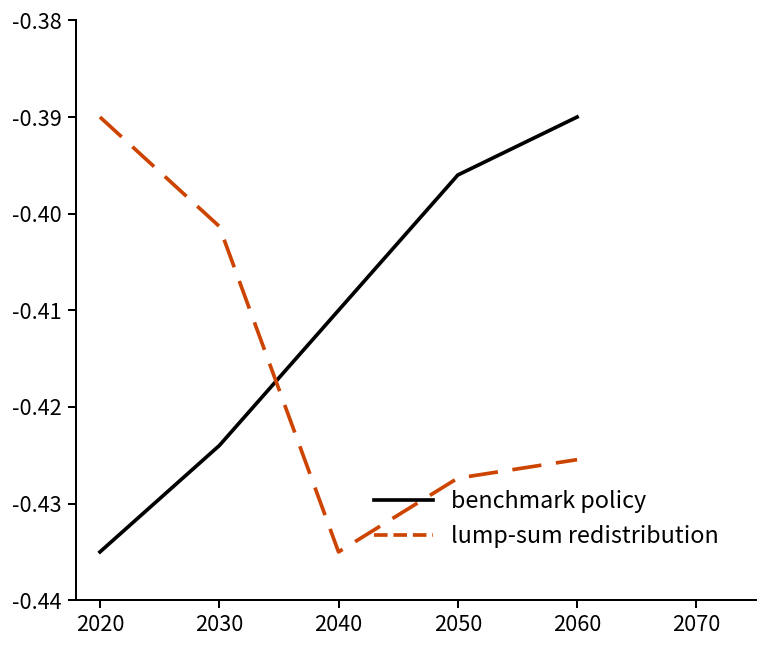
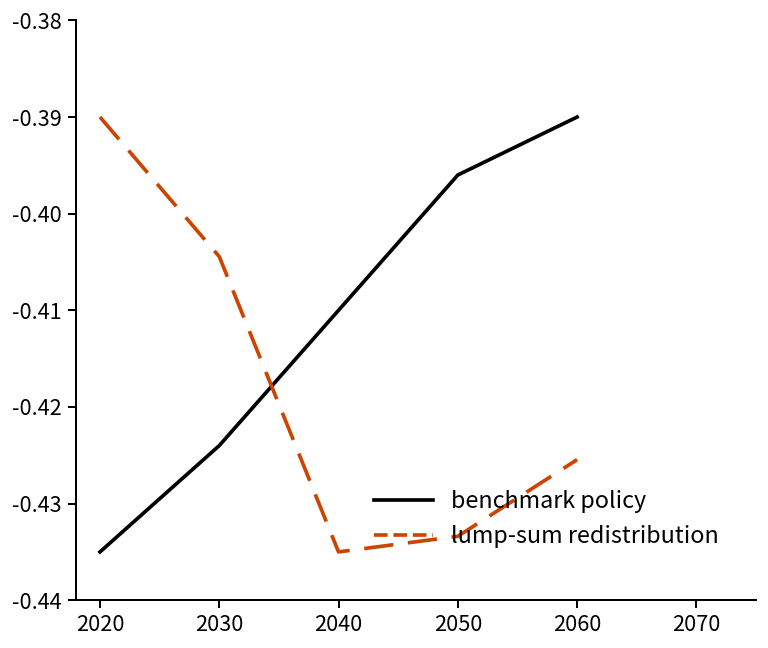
lump-sum redistribution, 2030: -0.401 -> -0.404
lump-sum redistribution, 2050: -0.427 -> -0.433
